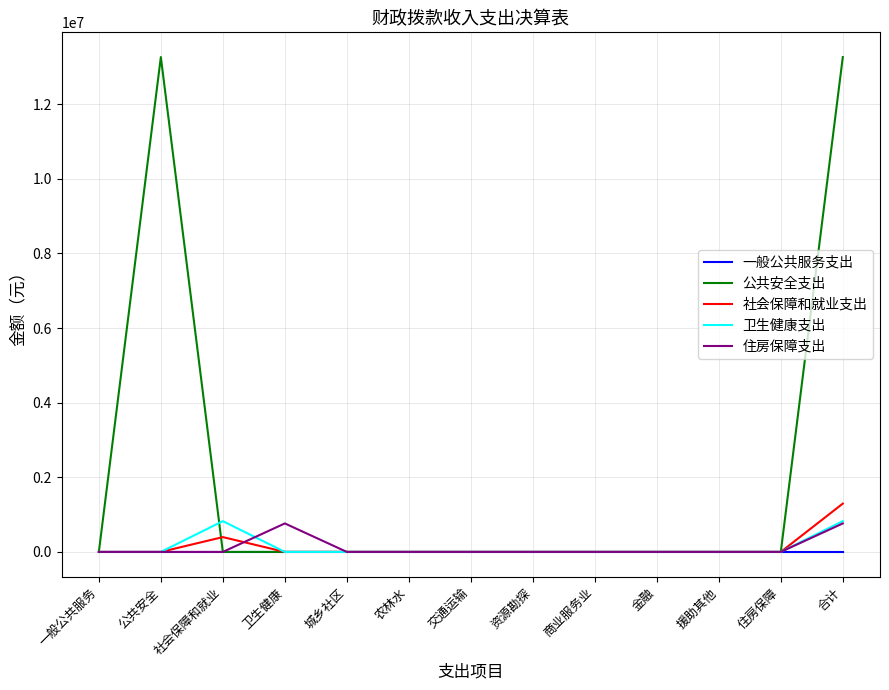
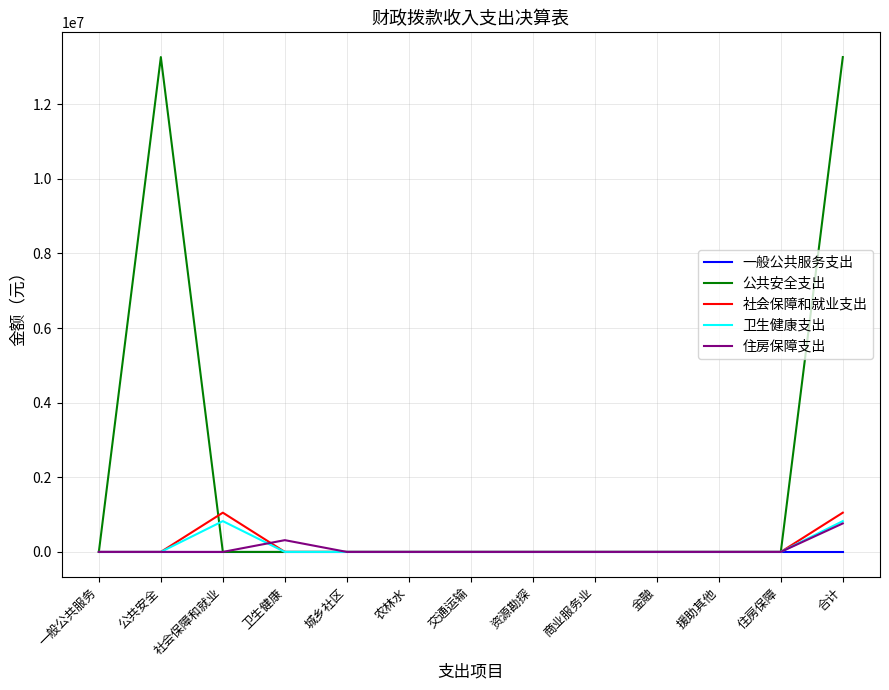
社会保障和就业支出, 社会保障和就业: 400000 -> 1100000
住房保障支出, 卫生健康: 800000 -> 300000
社会保障和就业支出, 合计: 1300000 -> 1100000
